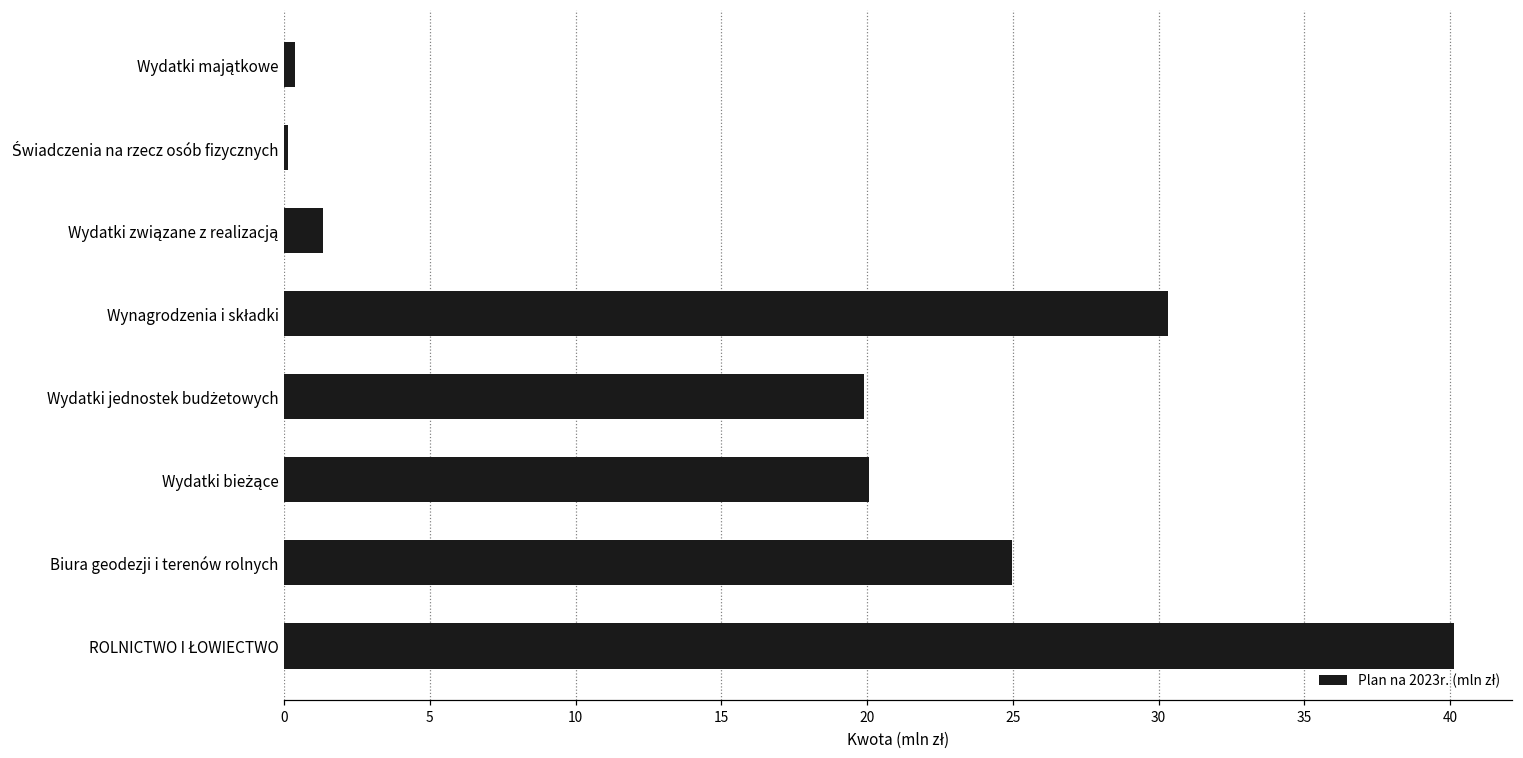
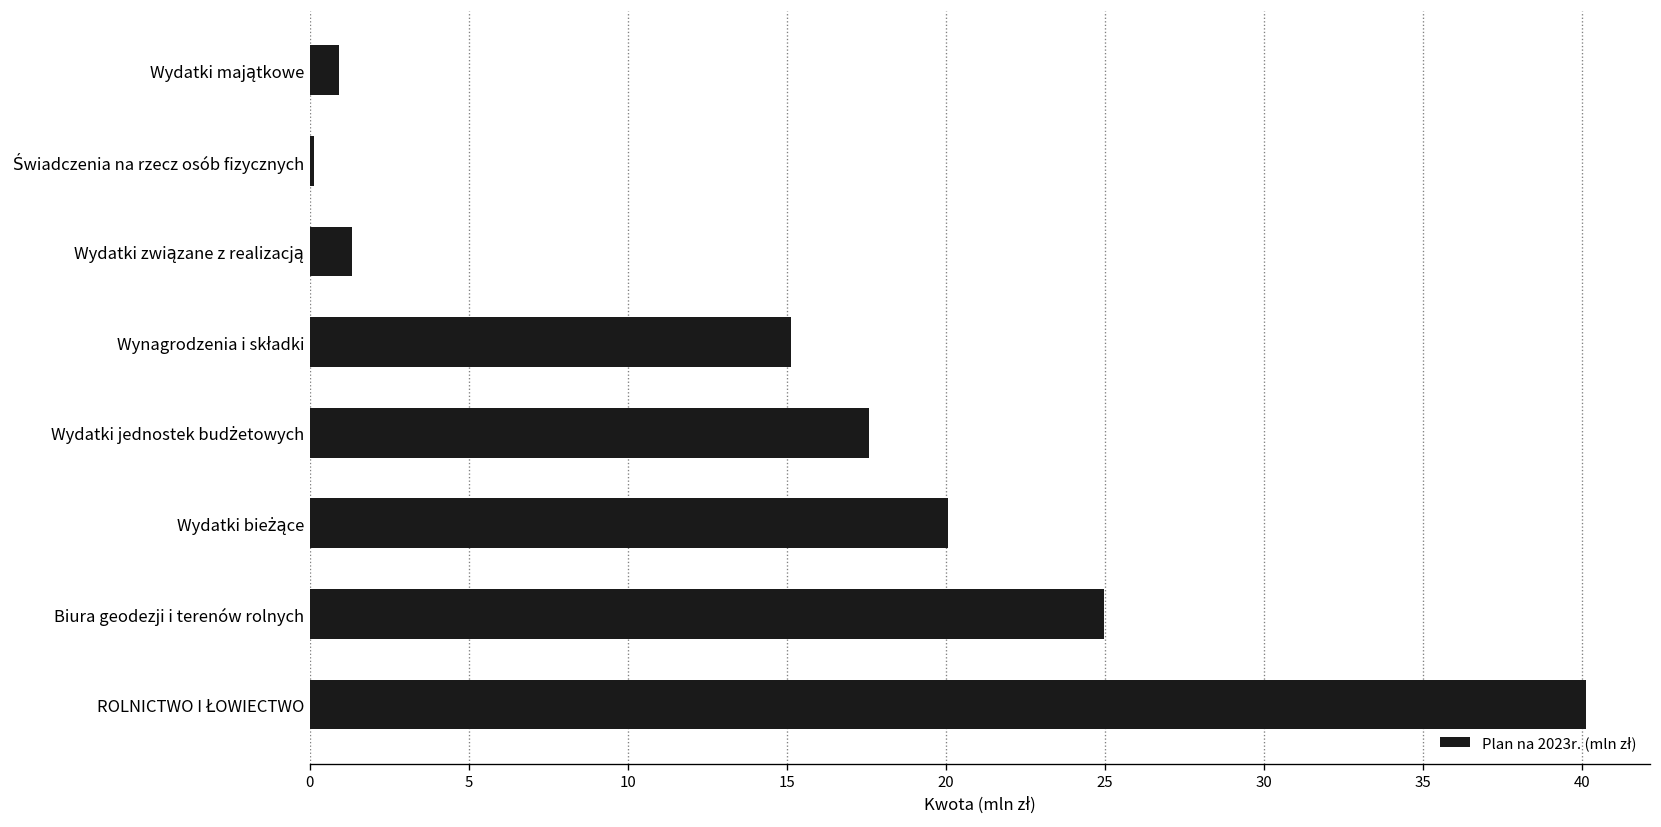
Wydatki majątkowe: 0.4 -> 0.9
Wynagrodzenia i składki: 30.3 -> 15.1
Wydatki jednostek budżetowych: 19.9 -> 17.6
